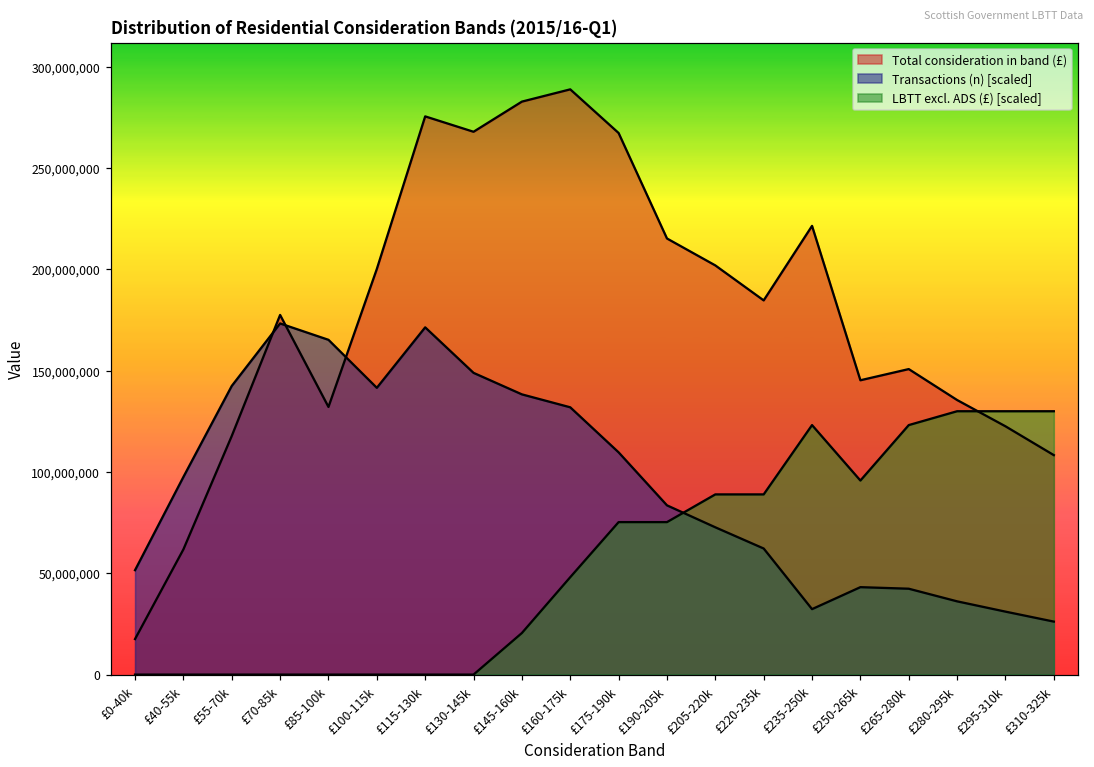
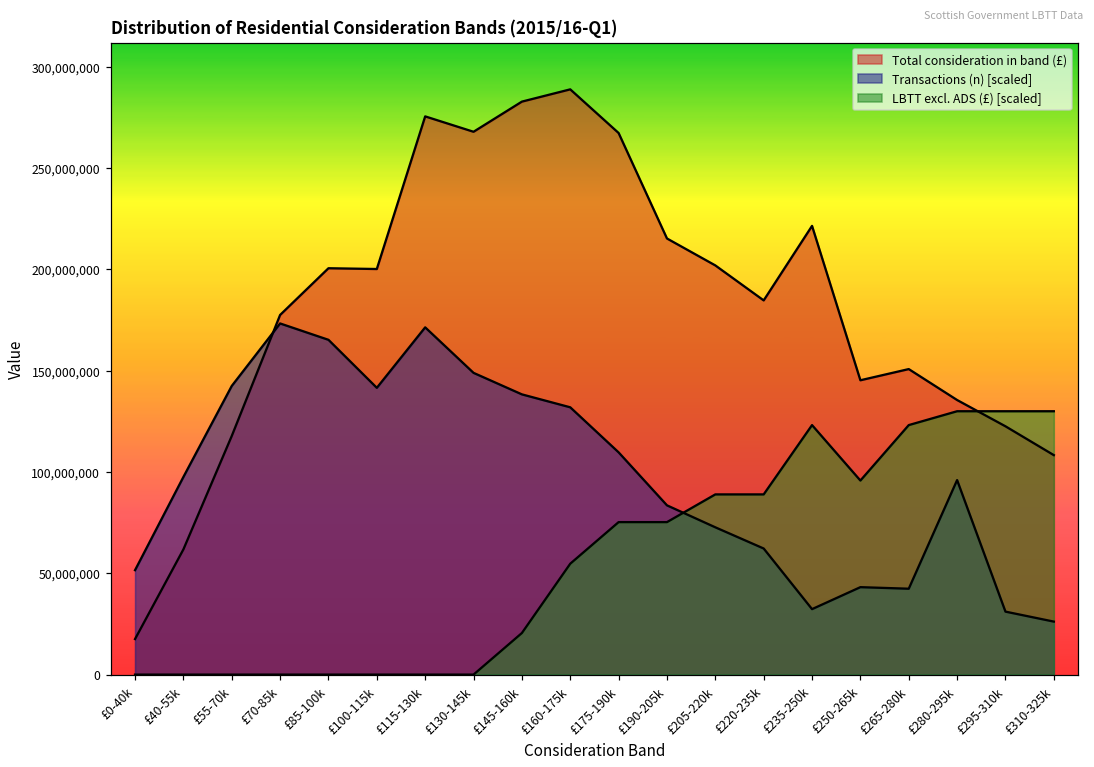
Total consideration in band (£), £85-100k: 132,000,000 -> 201,000,000
LBTT excl. ADS (£) [scaled], £160-175k: 48,000,000 -> 55,000,000
Transactions (n) [scaled], £280-295k: 36,000,000 -> 96,000,000
